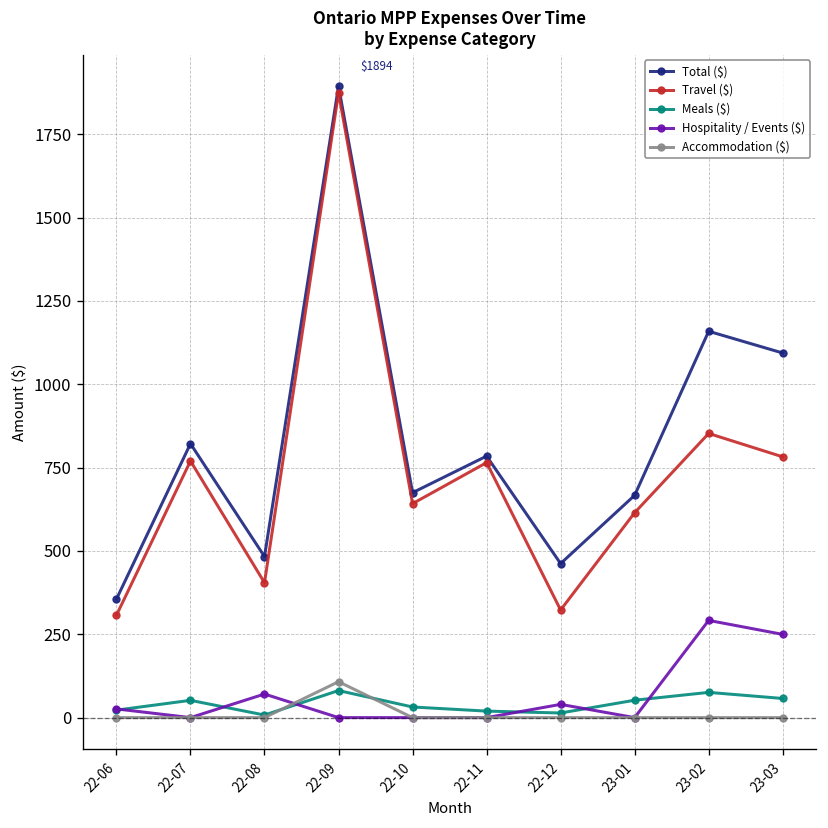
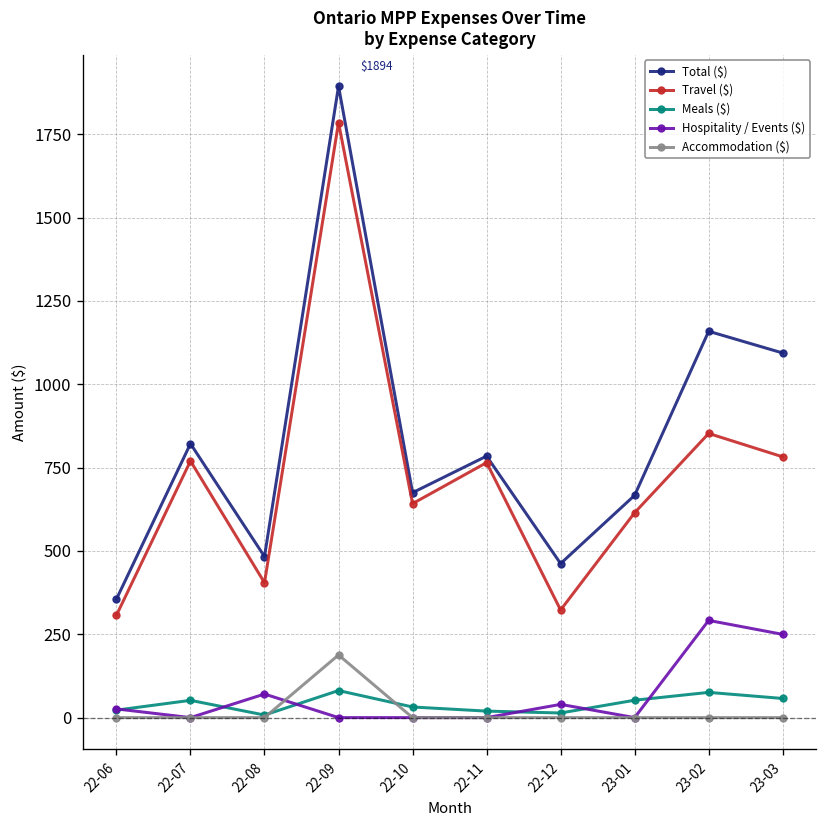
Travel ($), 22-09: 1870 -> 1790
Accommodation ($), 22-09: 110 -> 190
